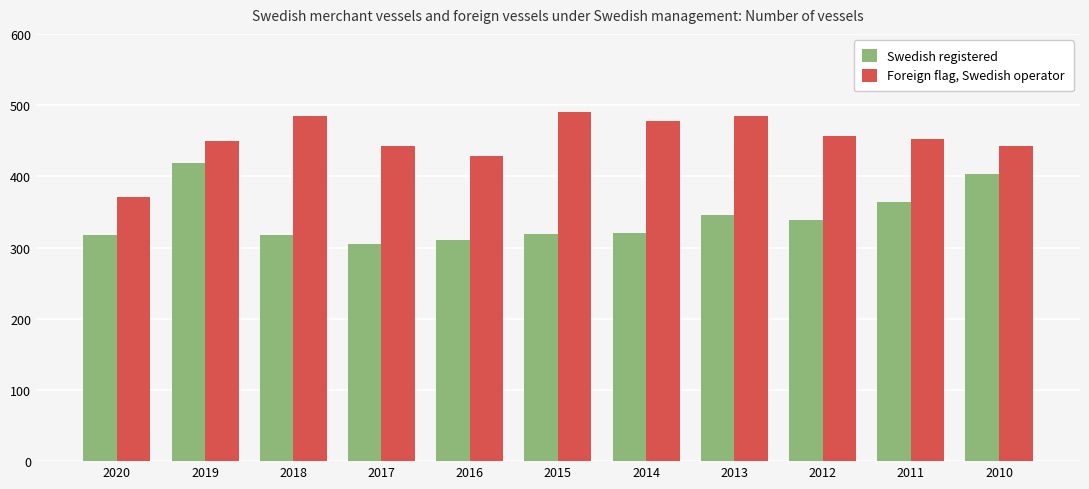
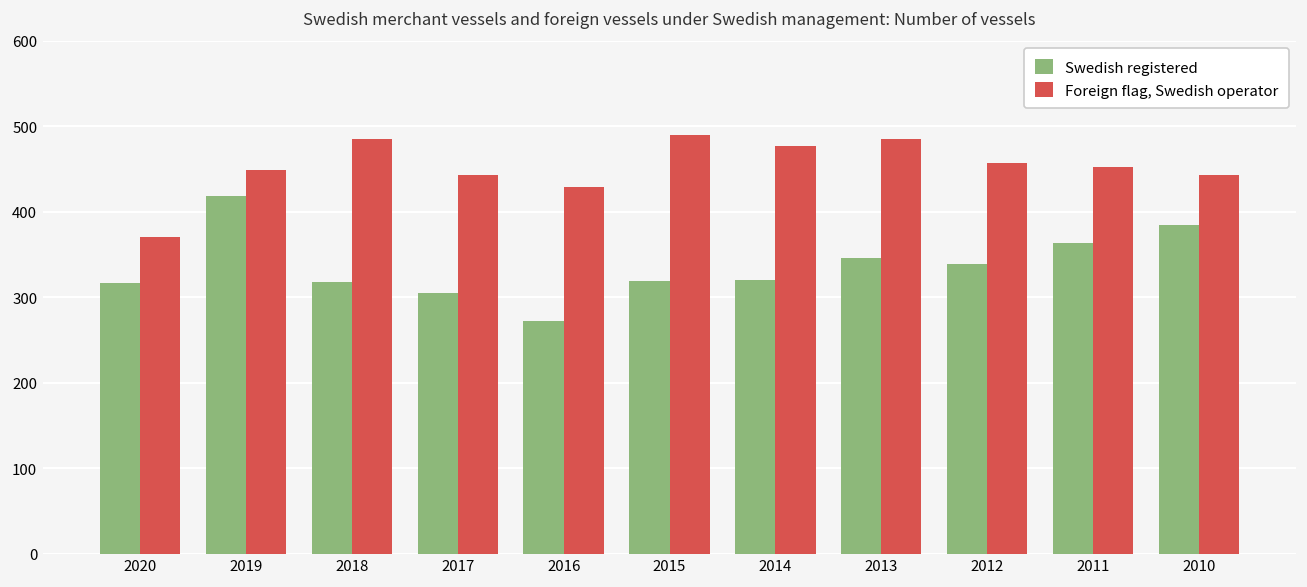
Swedish registered, 2016: 310 -> 270
Swedish registered, 2010: 400 -> 390
